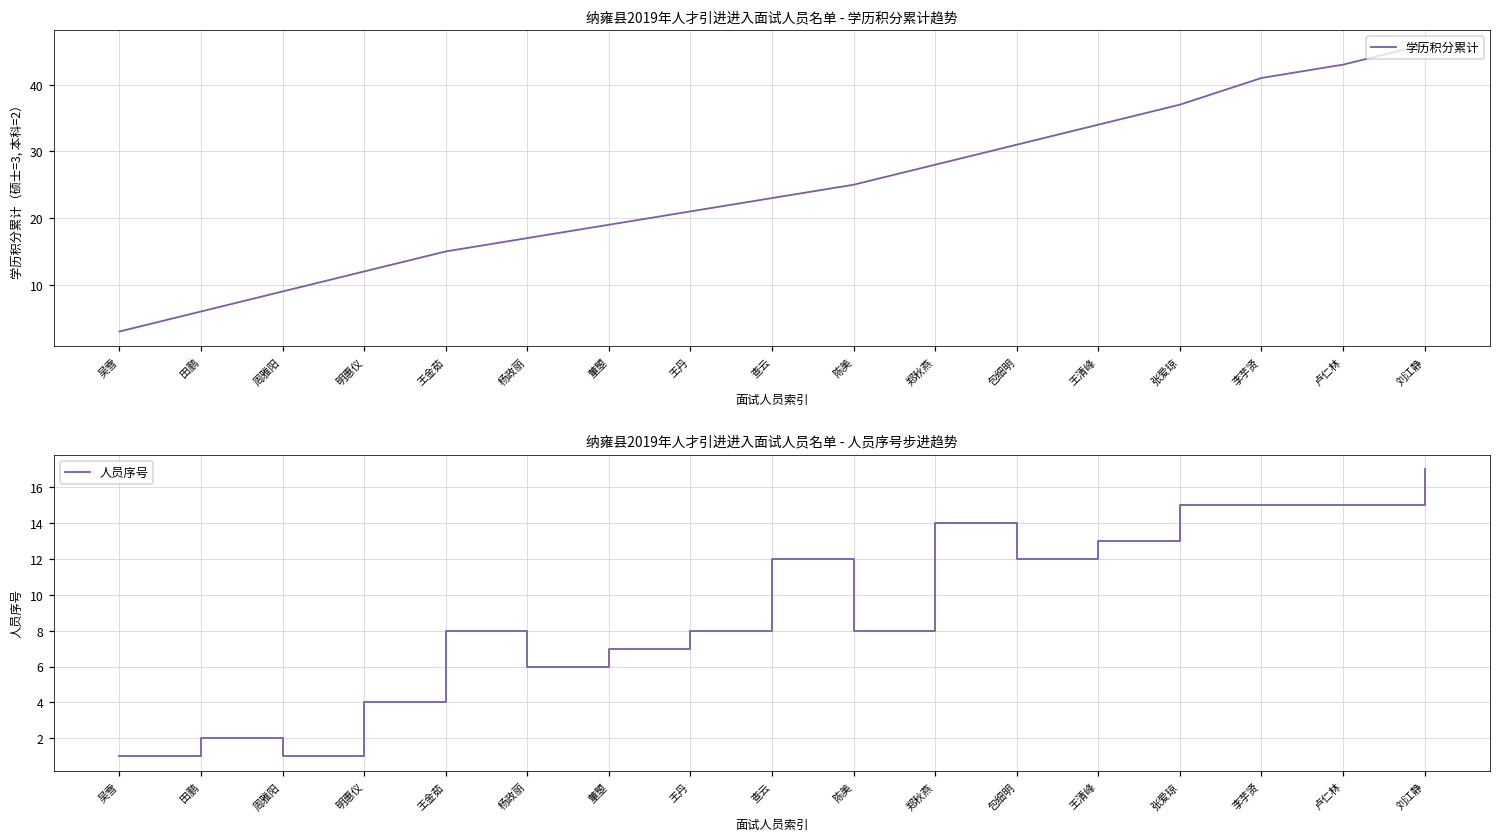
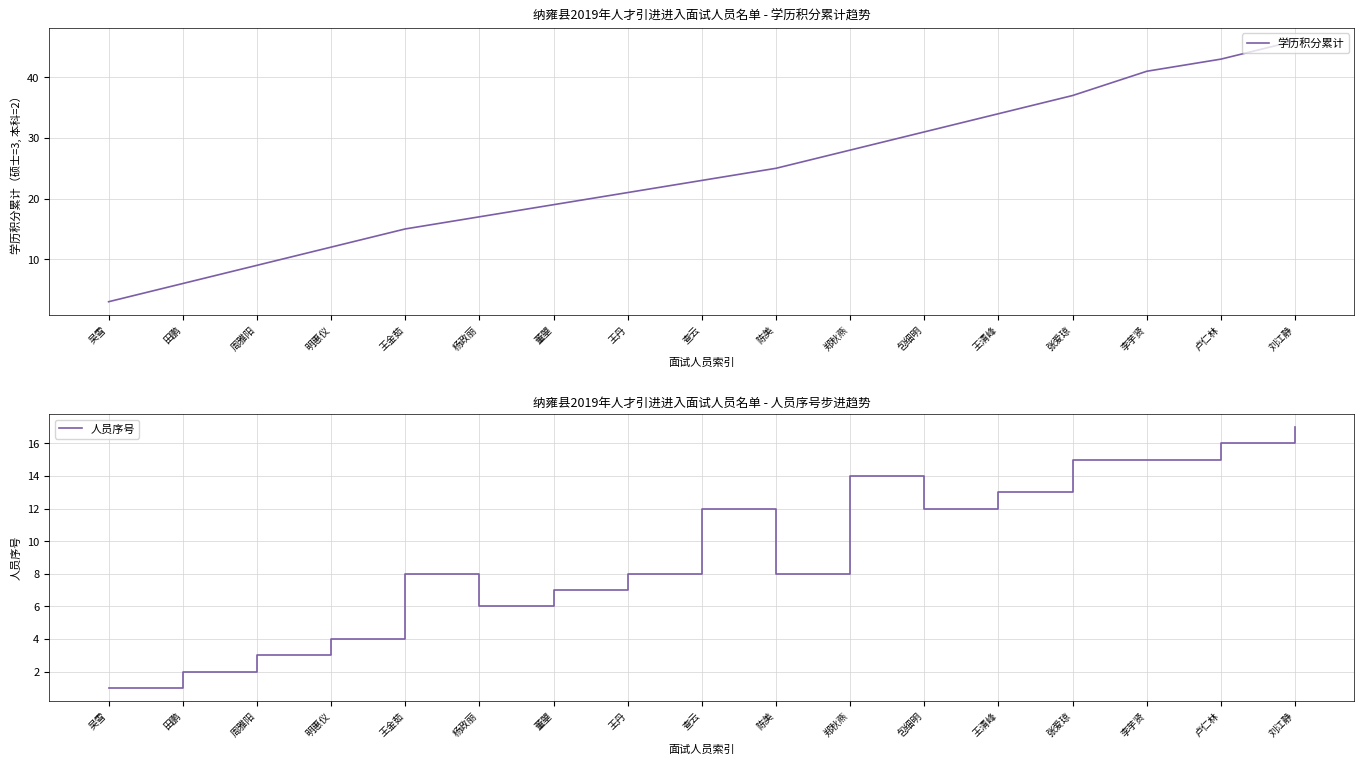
纳雍县2019年人才引进进入面试人员名单 - 人员序号步进趋势, 周雅阳: 1 -> 3
纳雍县2019年人才引进进入面试人员名单 - 人员序号步进趋势, 卢仁林: 15 -> 16
